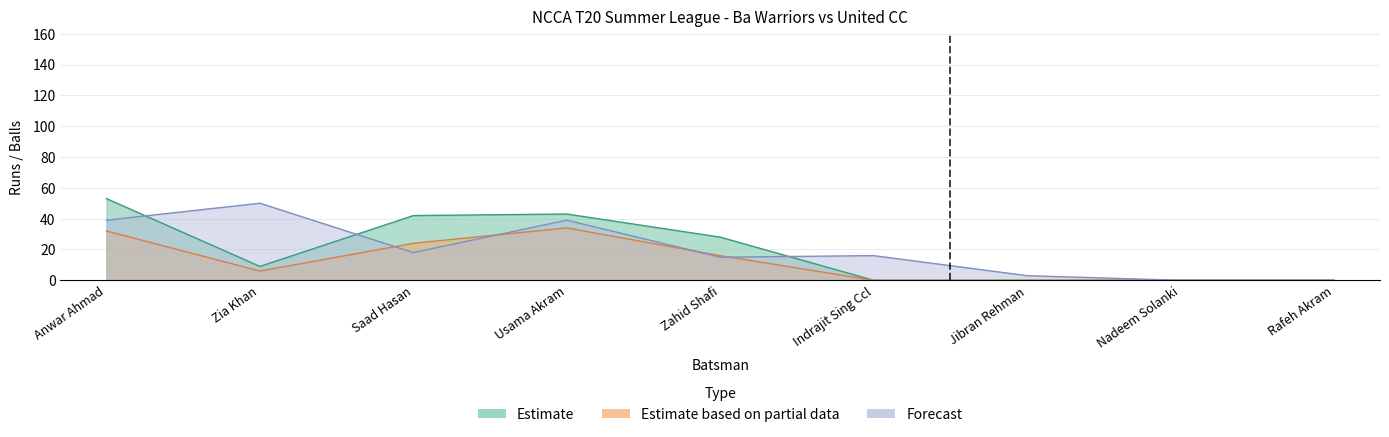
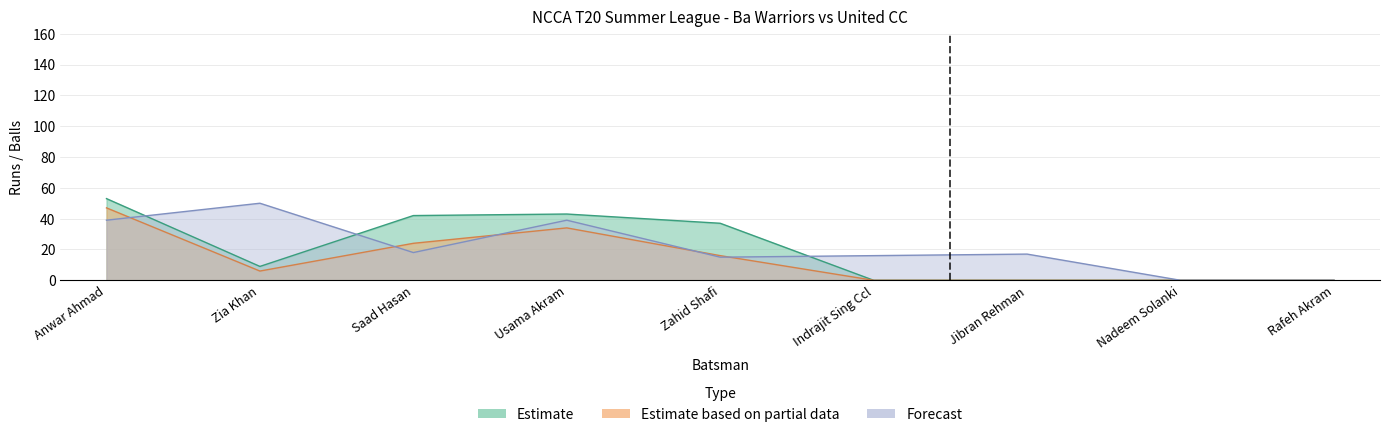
Estimate based on partial data, Anwar Ahmad: 32 -> 47
Estimate, Zahid Shafi: 28 -> 37
Forecast, Jibran Rehman: 3 -> 17
